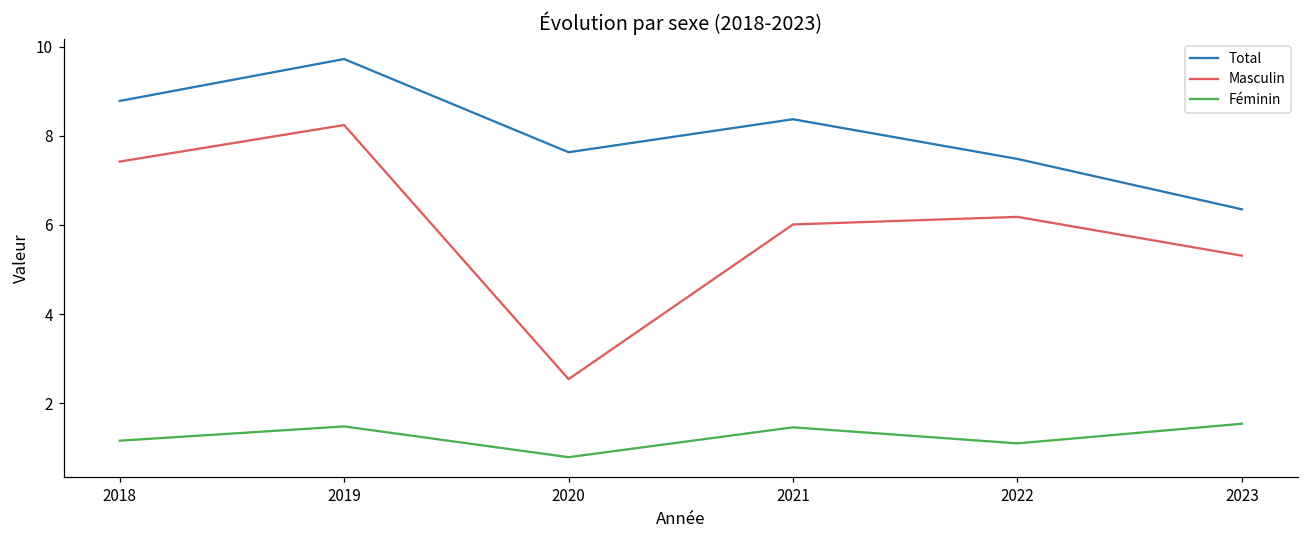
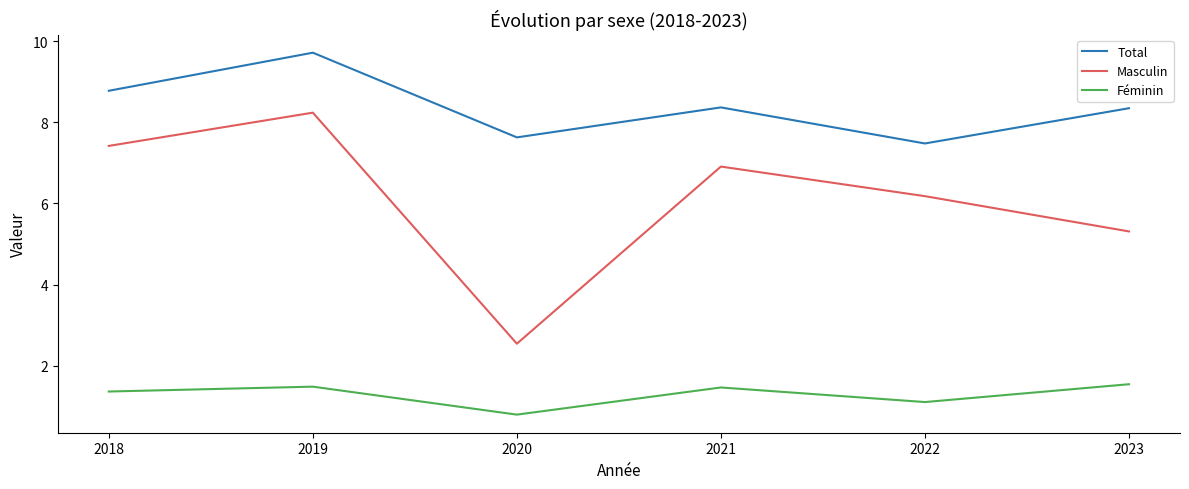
Féminin, 2018: 1.2 -> 1.4
Masculin, 2021: 6.0 -> 6.9
Total, 2023: 6.4 -> 8.4
